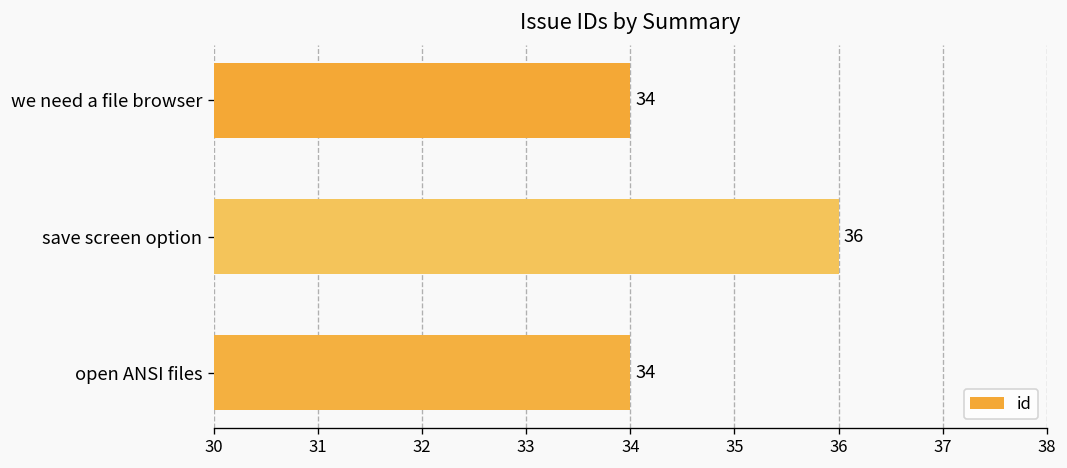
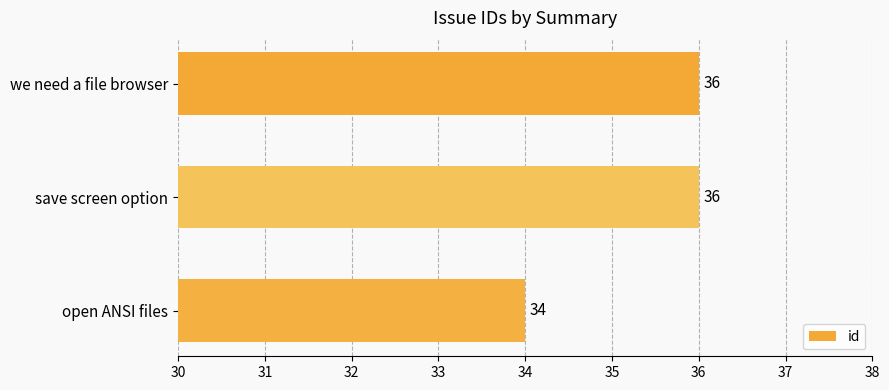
we need a file browser: 34 -> 36
